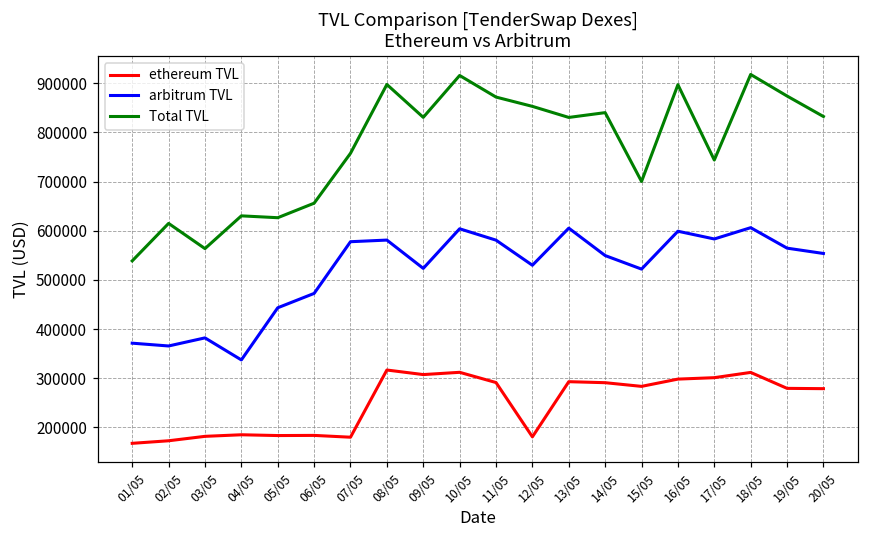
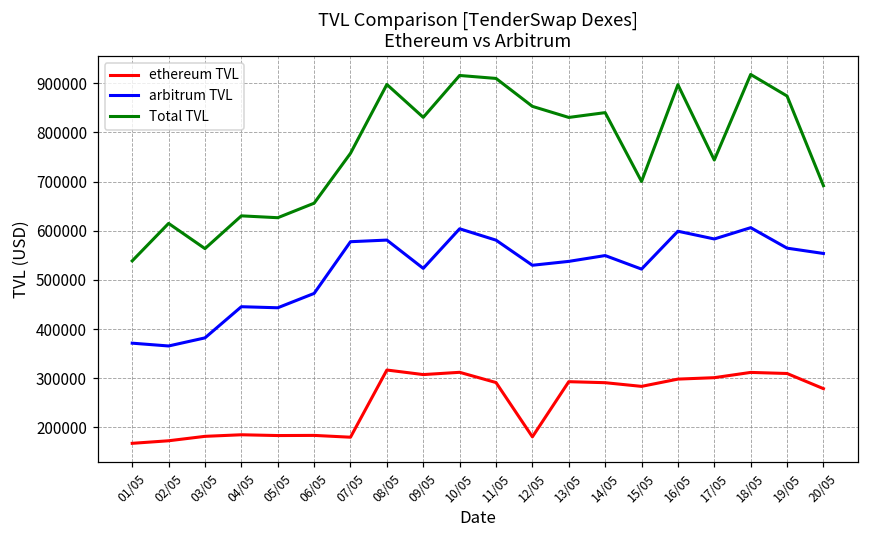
arbitrum TVL, 04/05: 340000 -> 450000
Total TVL, 11/05: 870000 -> 910000
arbitrum TVL, 13/05: 610000 -> 540000
ethereum TVL, 19/05: 280000 -> 310000
Total TVL, 20/05: 830000 -> 690000
